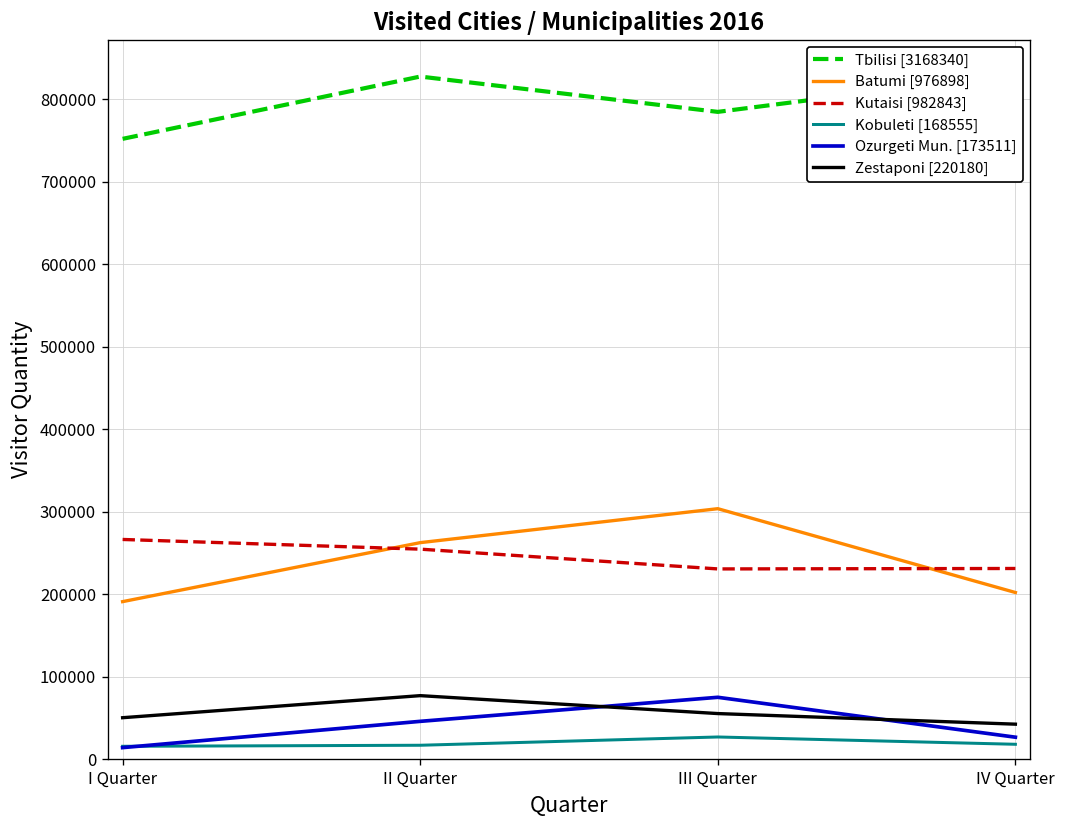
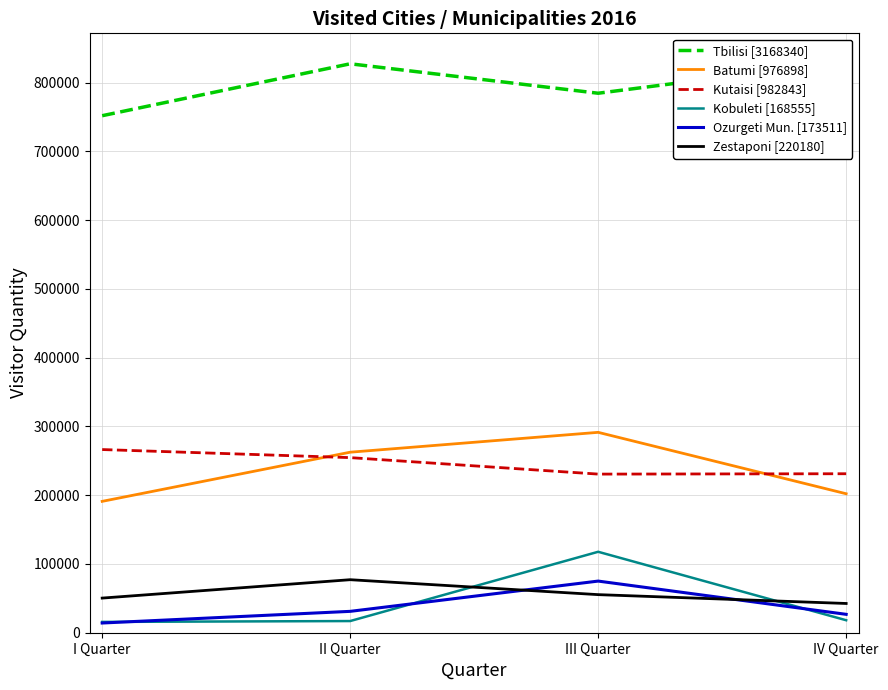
Ozurgeti Mun. [173511], II Quarter: 50000 -> 30000
Batumi [976898], III Quarter: 300000 -> 290000
Kobuleti [168555], III Quarter: 30000 -> 120000
